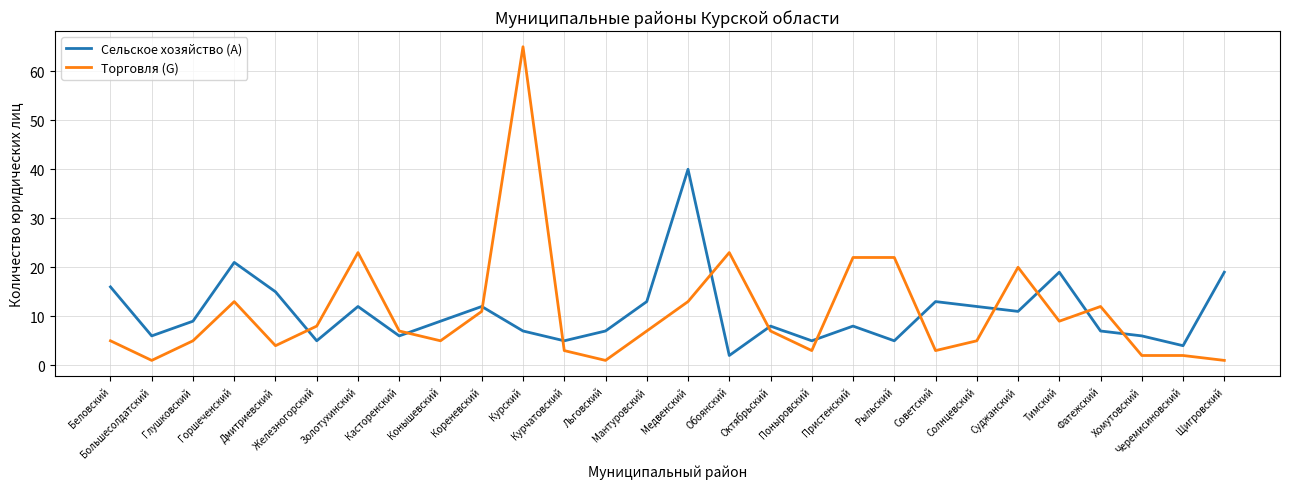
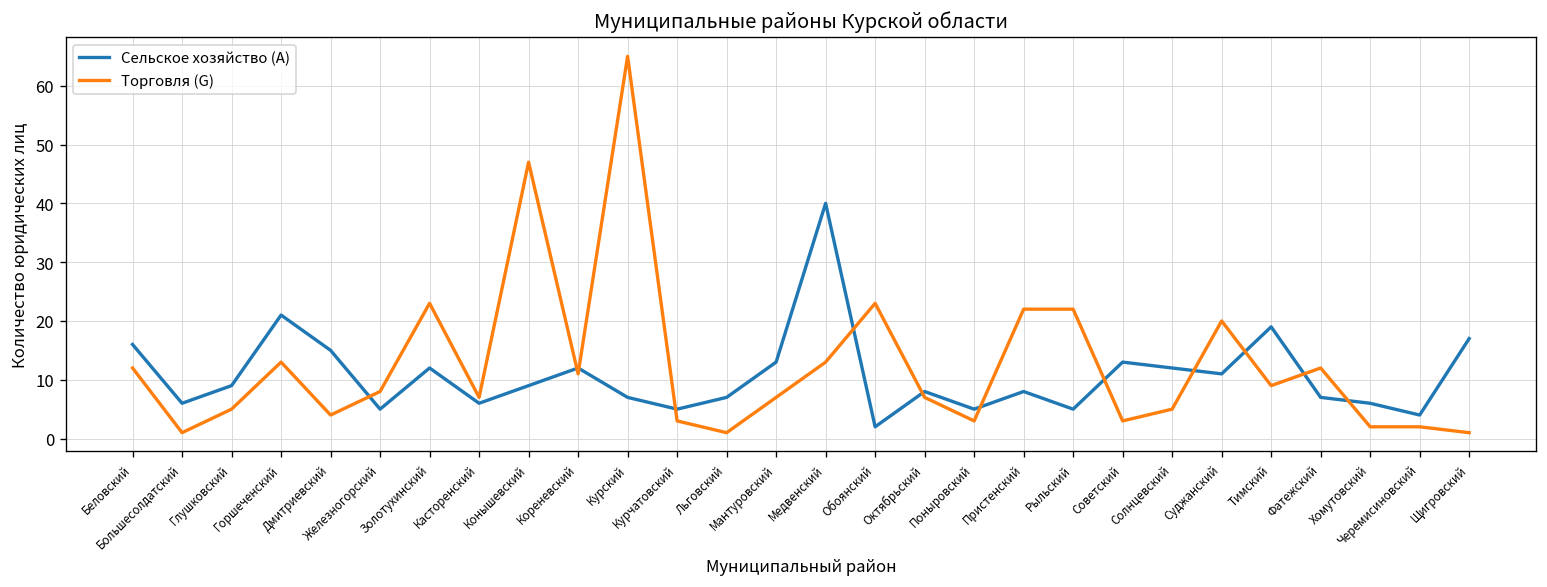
Торговля (G), Беловский: 5 -> 12
Торговля (G), Конышевский: 5 -> 47
Сельское хозяйство (A), Щигровский: 19 -> 17
